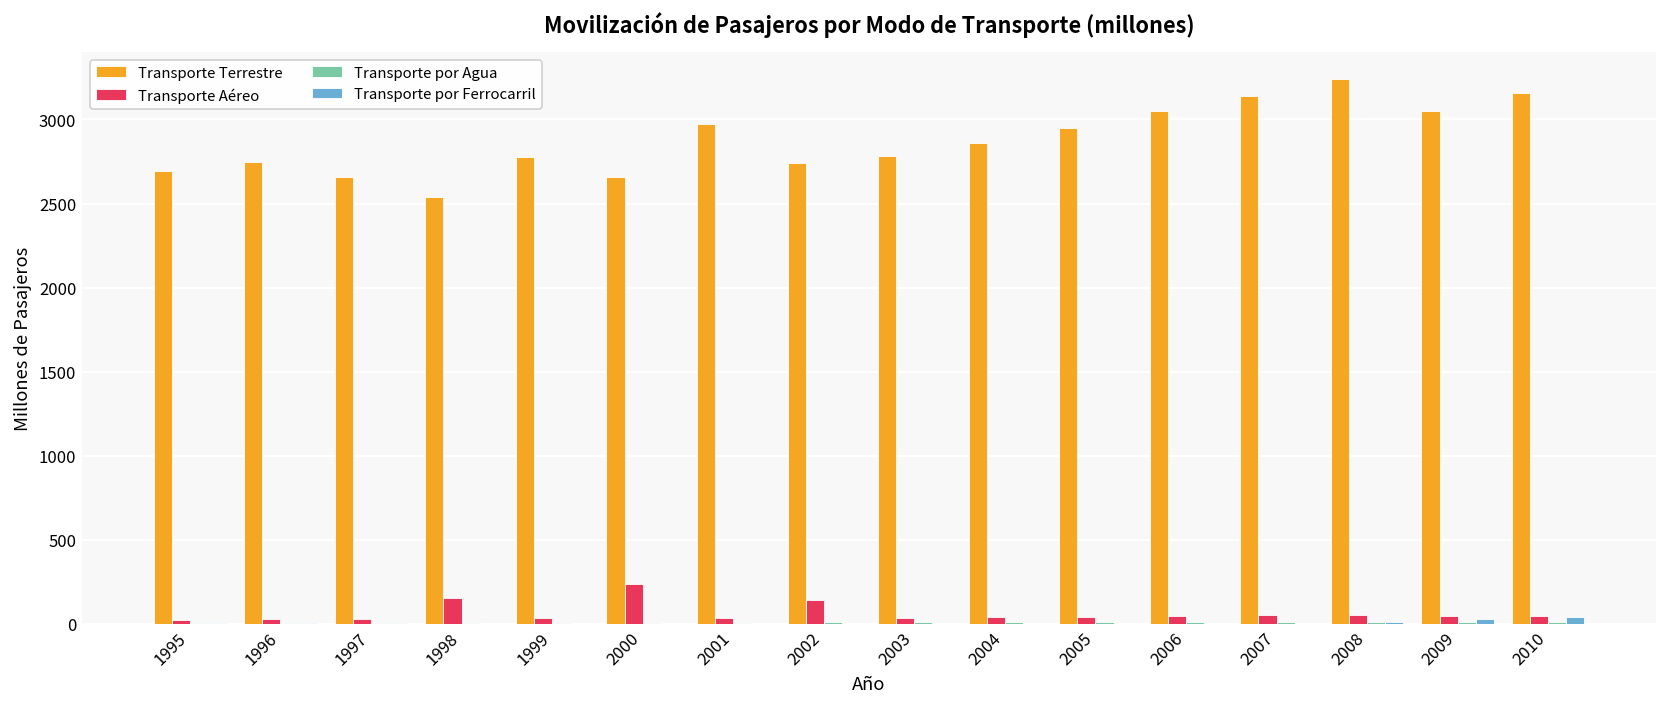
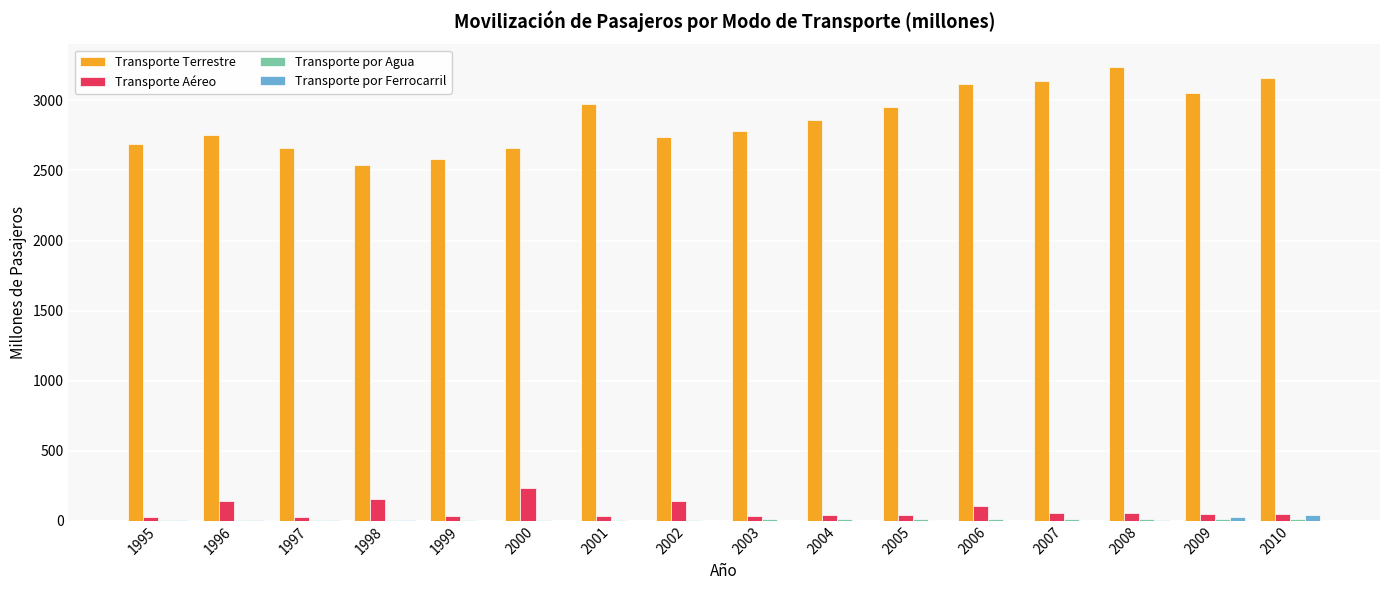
Transporte Aéreo, 1996: 30 -> 140
Transporte Terrestre, 1999: 2780 -> 2580
Transporte Terrestre, 2006: 3050 -> 3120
Transporte Aéreo, 2006: 50 -> 100
